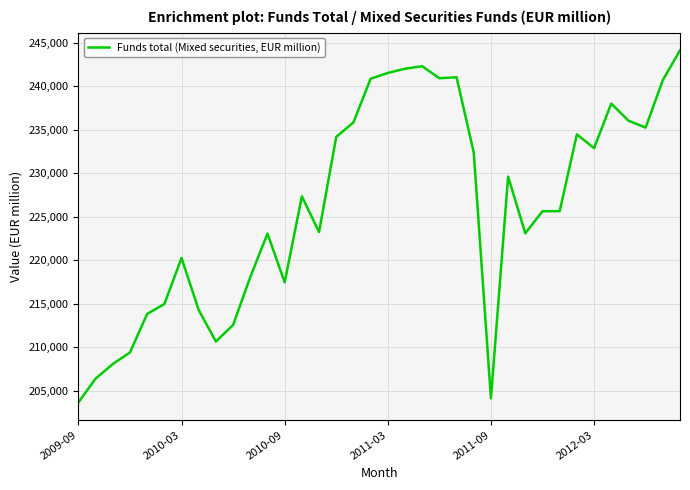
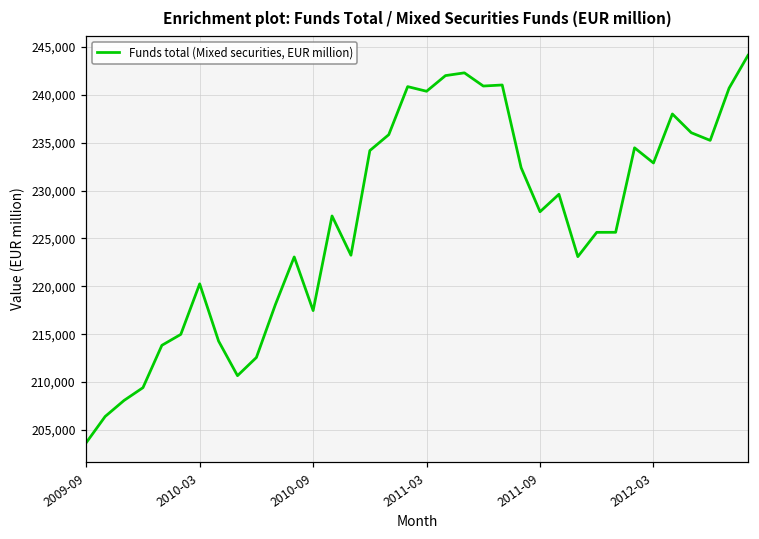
2011-03: 242,000 -> 240,000
2011-09: 204,000 -> 228,000
